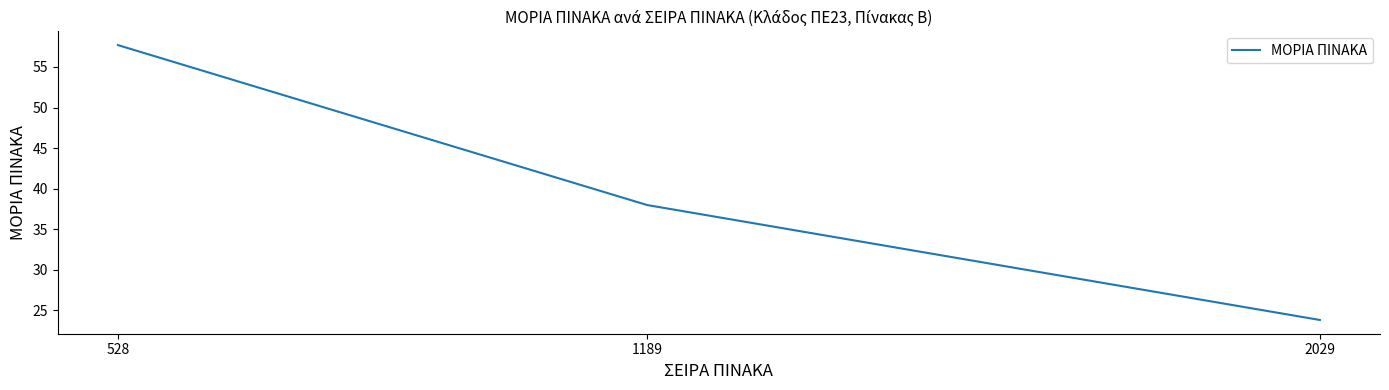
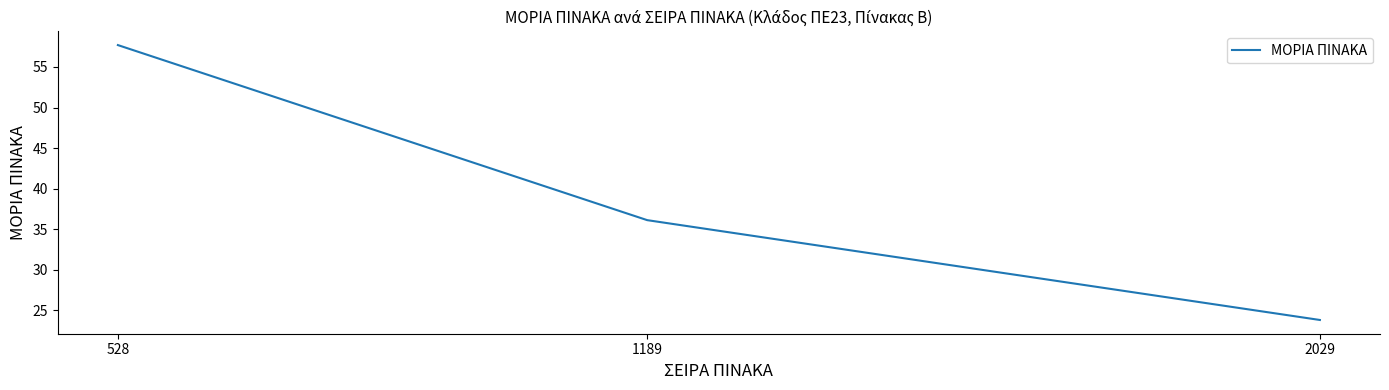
1189: 38 -> 36
